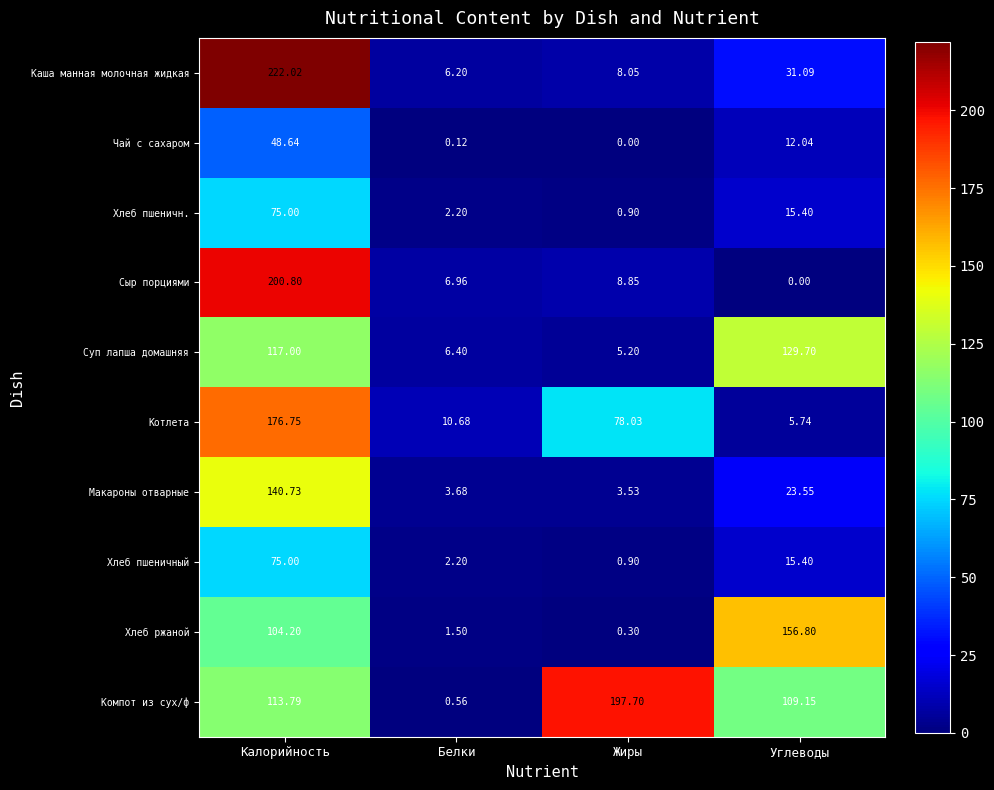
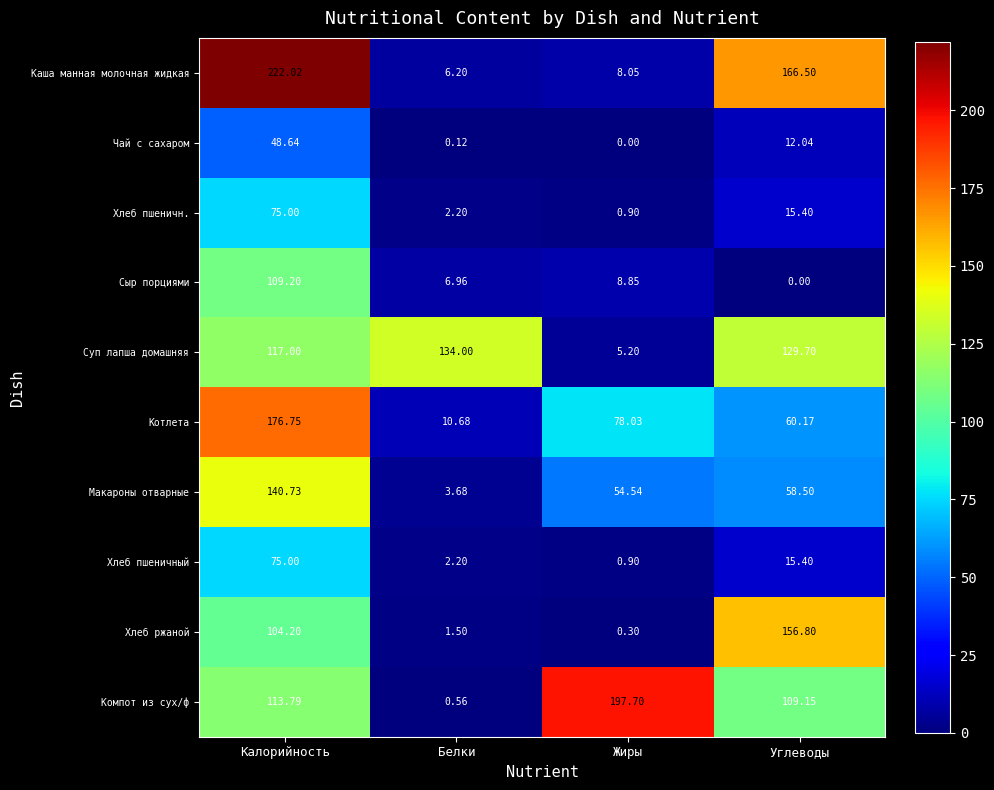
Каша манная молочная жидкая, Углеводы: 31.09 -> 166.50
Сыр порциями, Калорийность: 200.80 -> 109.20
Суп лапша домашняя, Белки: 6.40 -> 134.00
Котлета, Углеводы: 5.74 -> 60.17
Макароны отварные, Жиры: 3.53 -> 54.54
Макароны отварные, Углеводы: 23.55 -> 58.50
